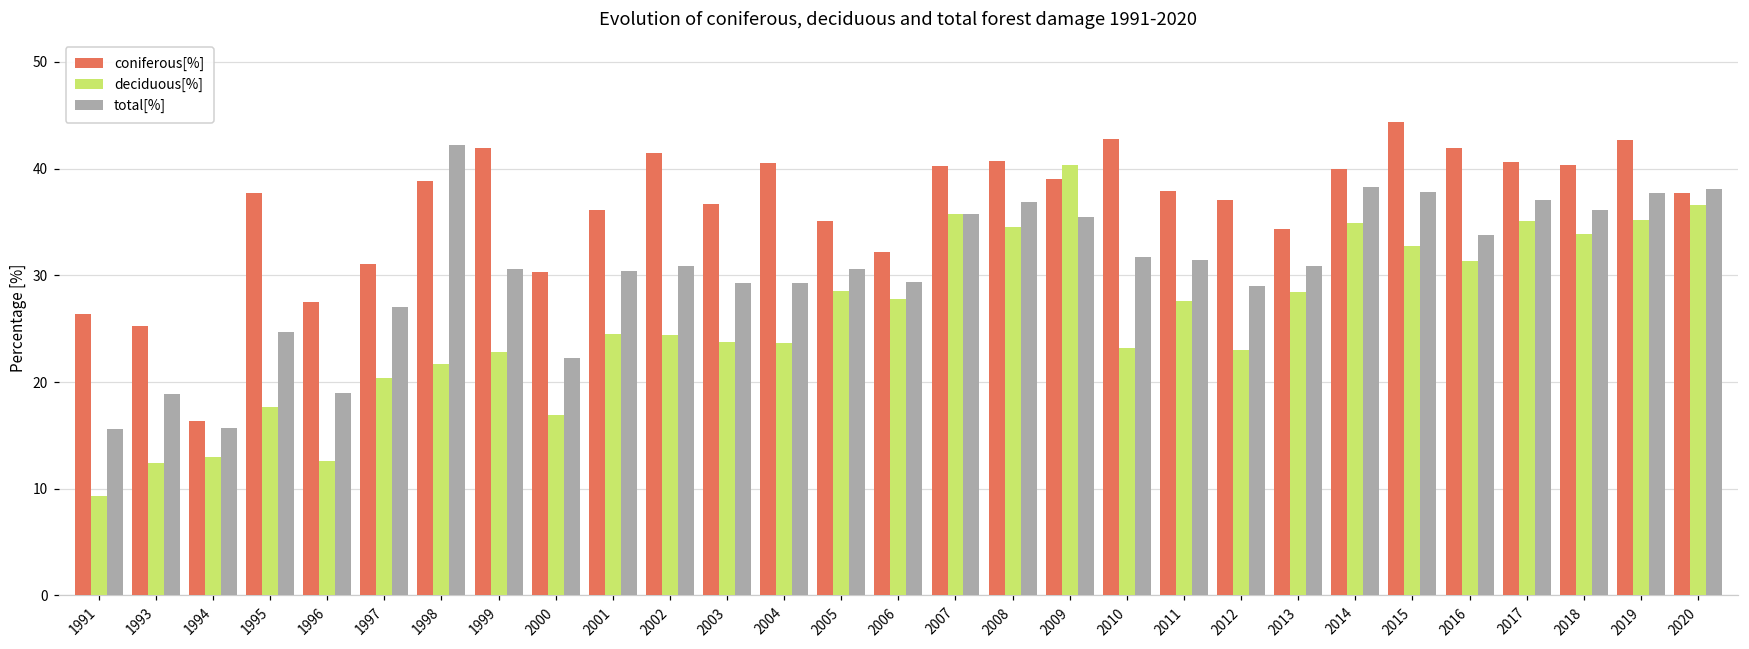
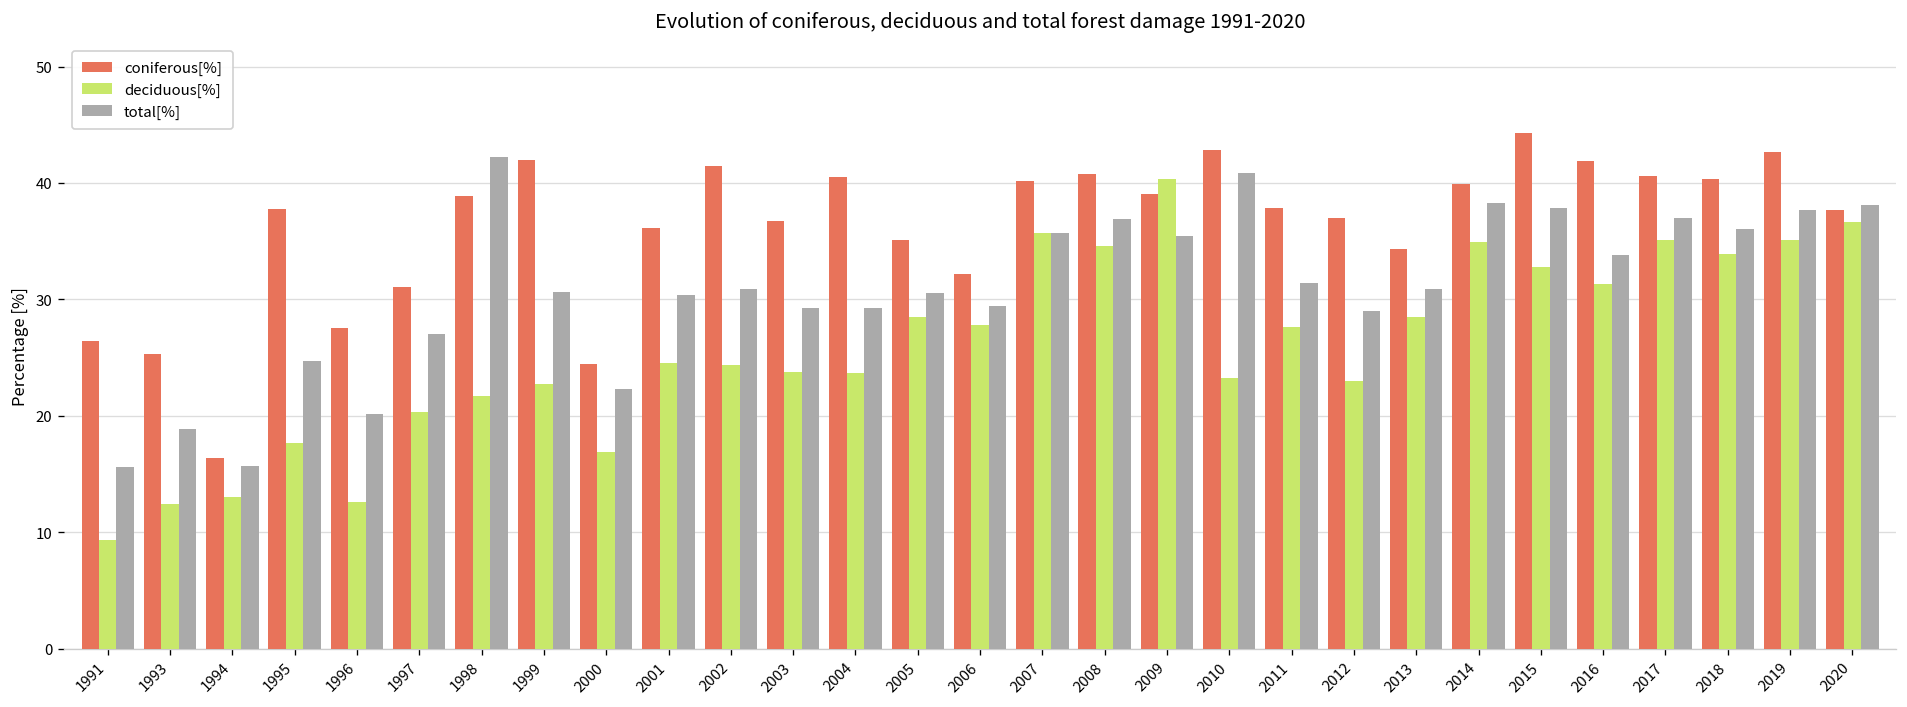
total[%], 1996: 19 -> 20
coniferous[%], 2000: 30 -> 24
total[%], 2010: 32 -> 41
